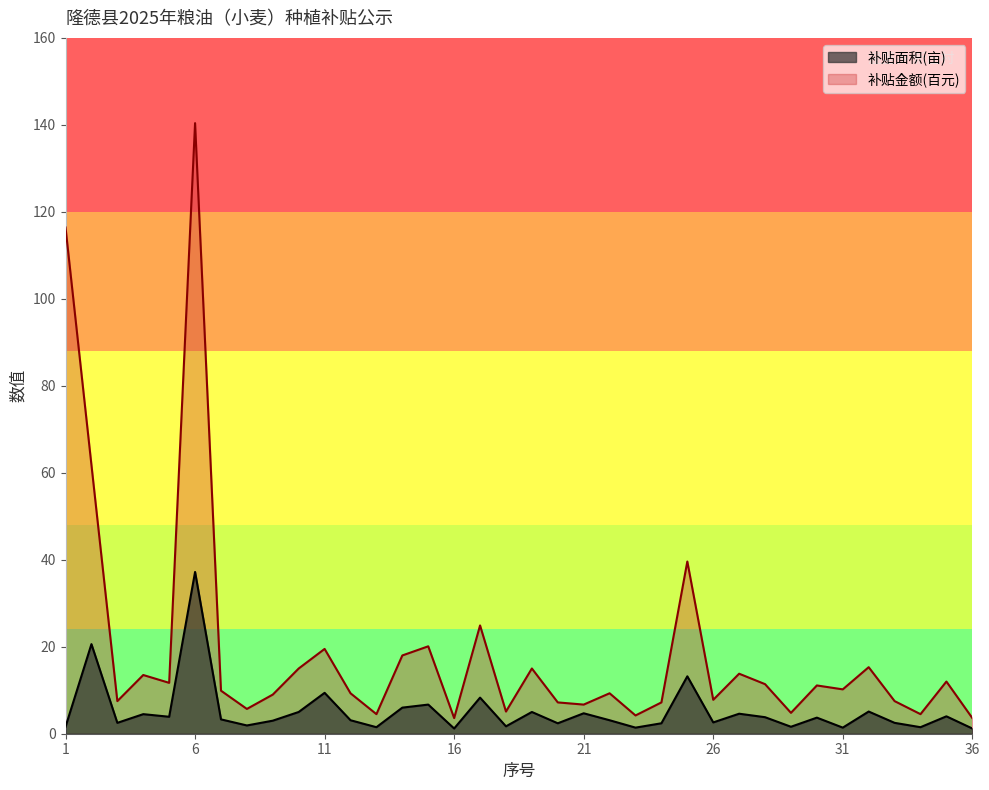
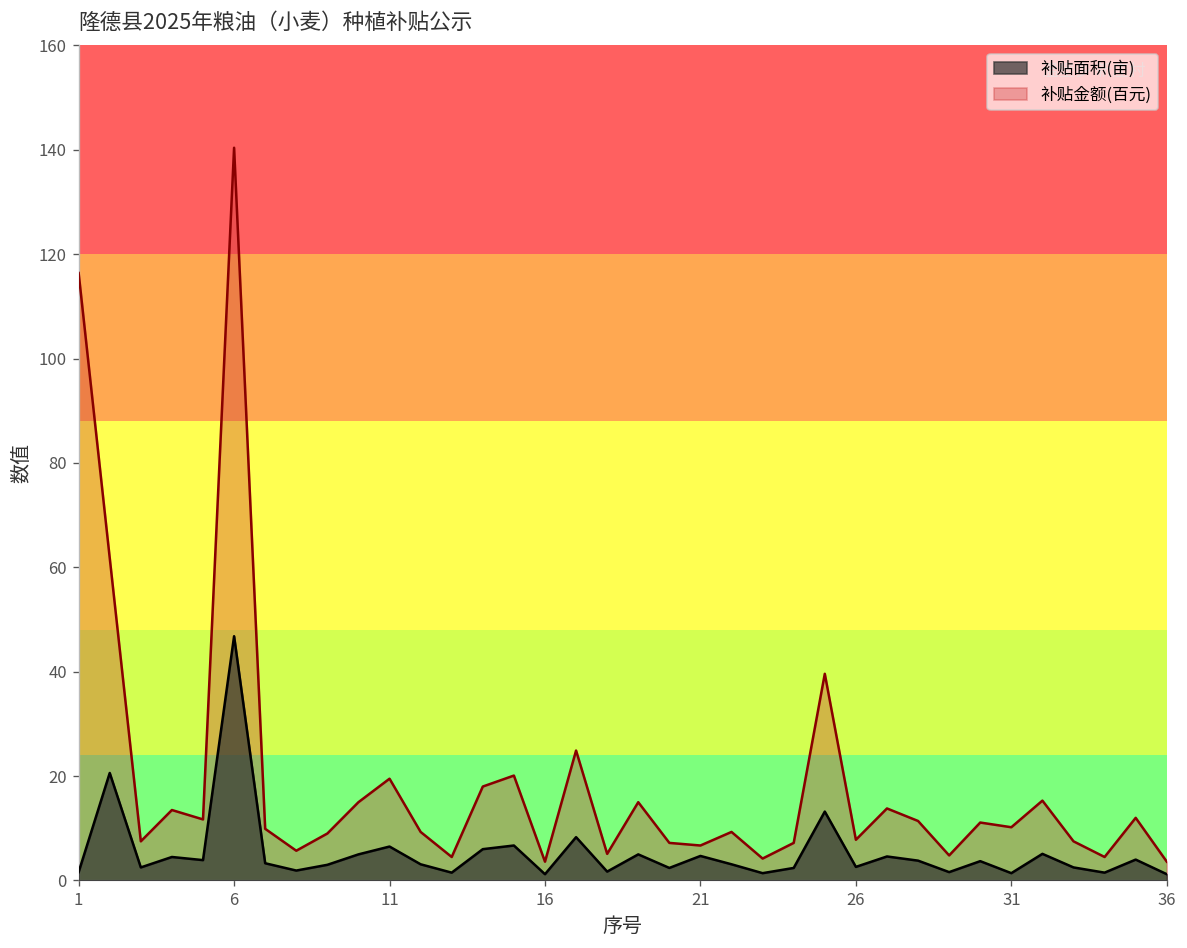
补贴面积(亩), 6: 37 -> 47
补贴面积(亩), 11: 9 -> 7
